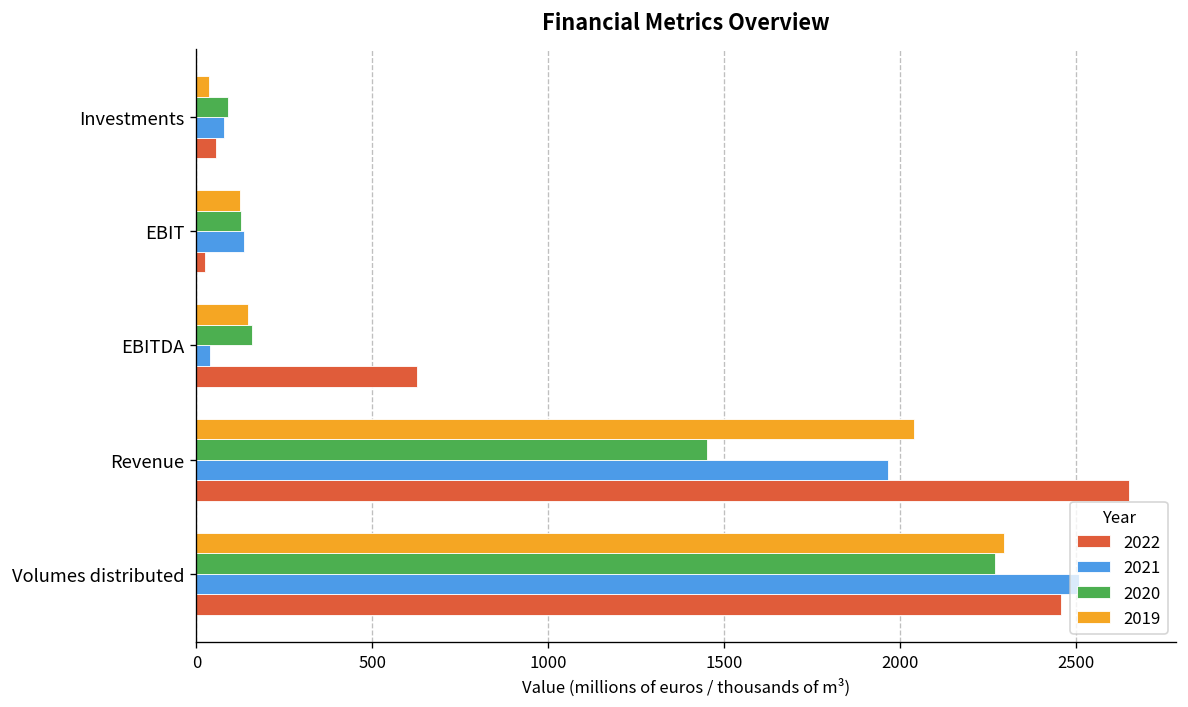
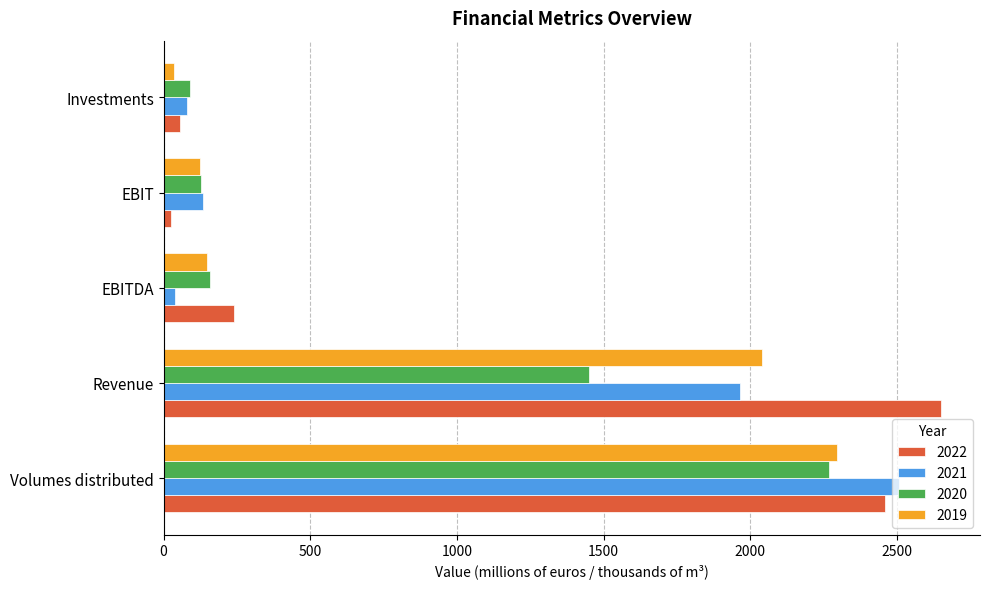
2022, EBITDA: 630 -> 240
